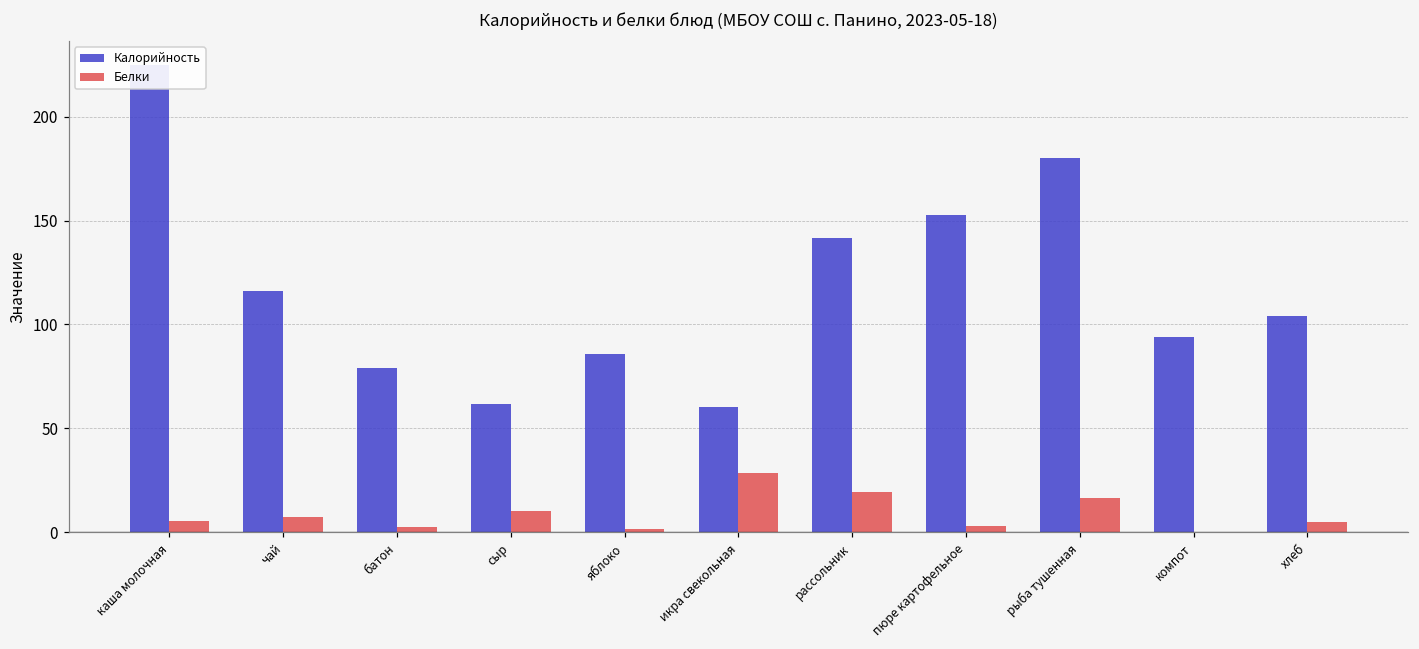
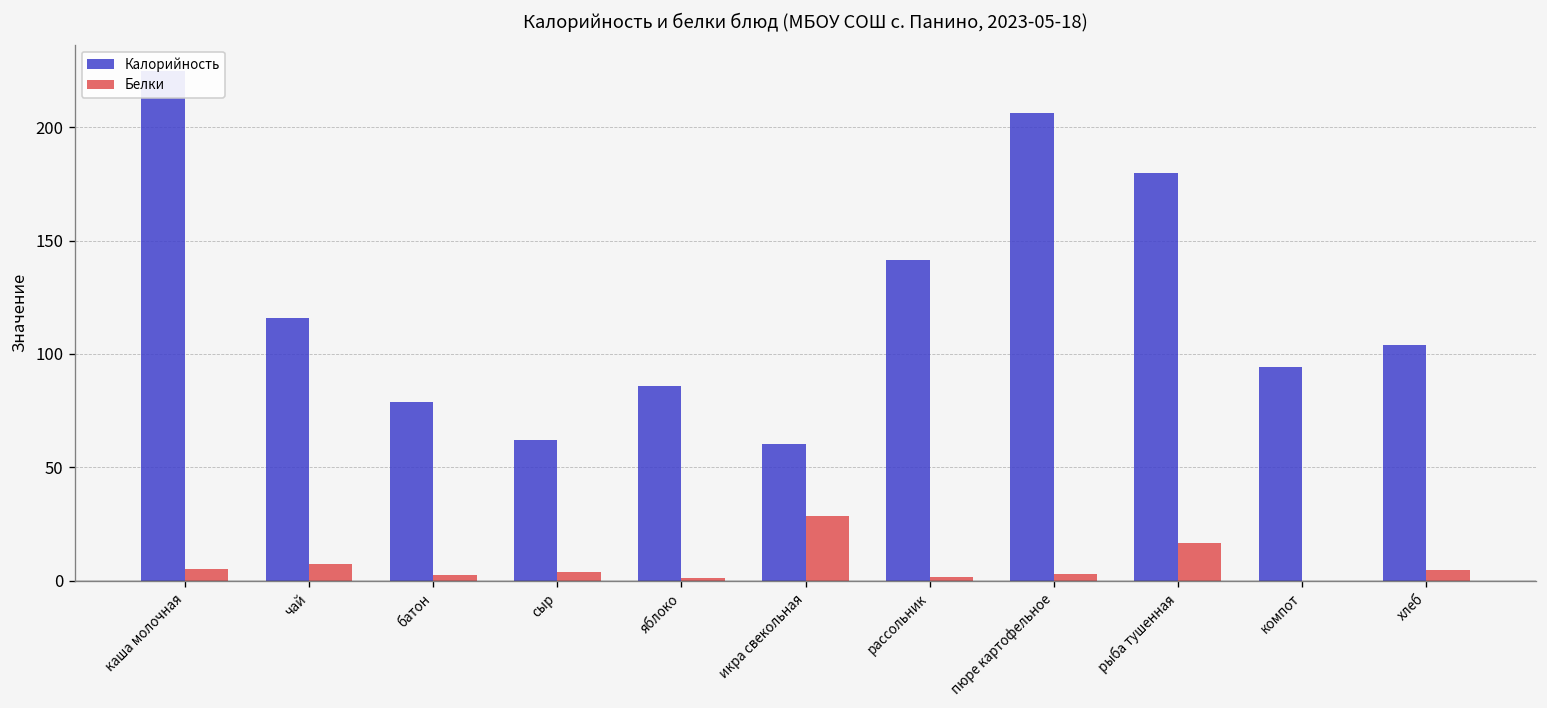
Белки, сыр: 10 -> 4
Белки, рассольник: 19 -> 2
Калорийность, пюре картофельное: 153 -> 207
